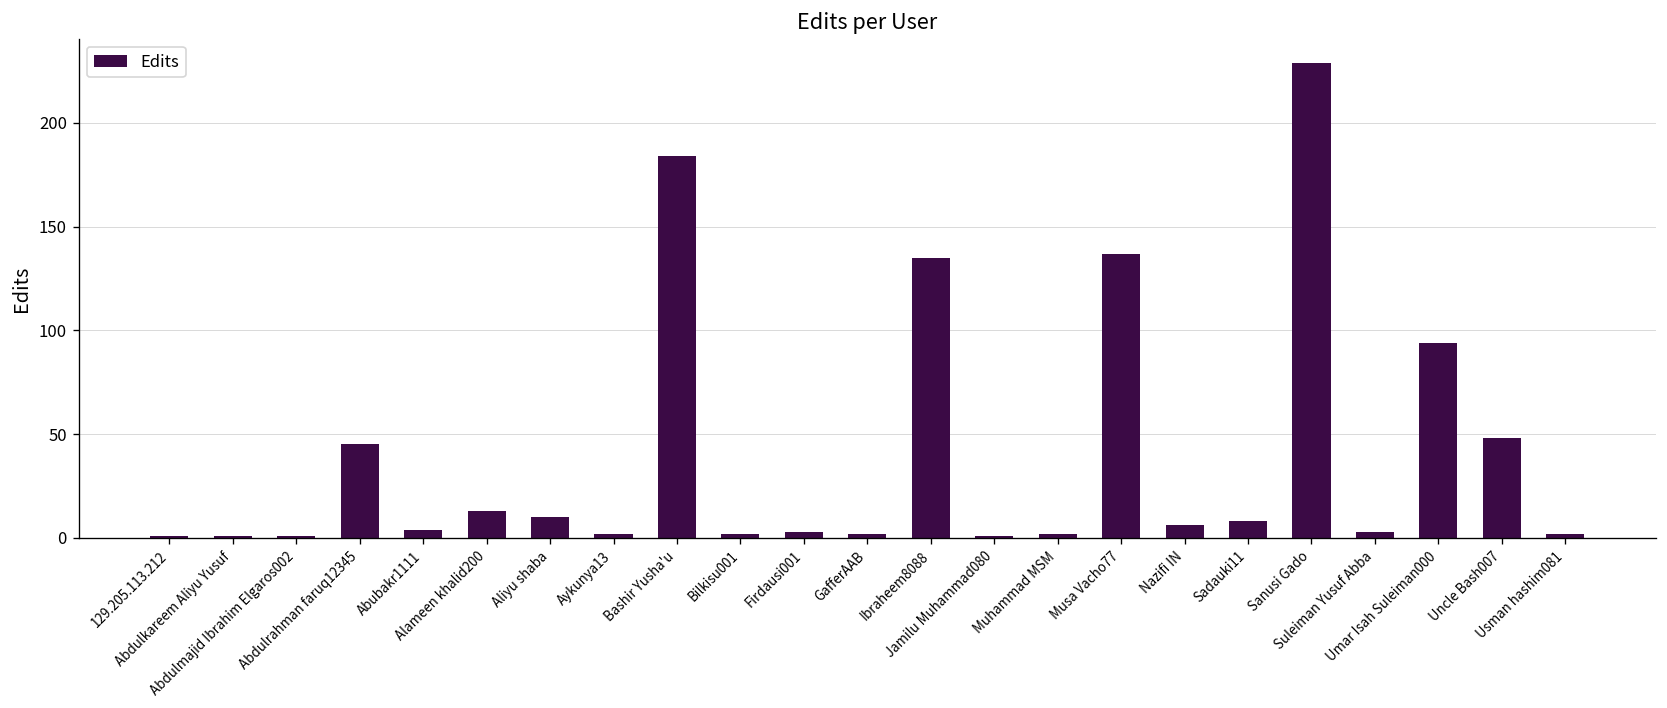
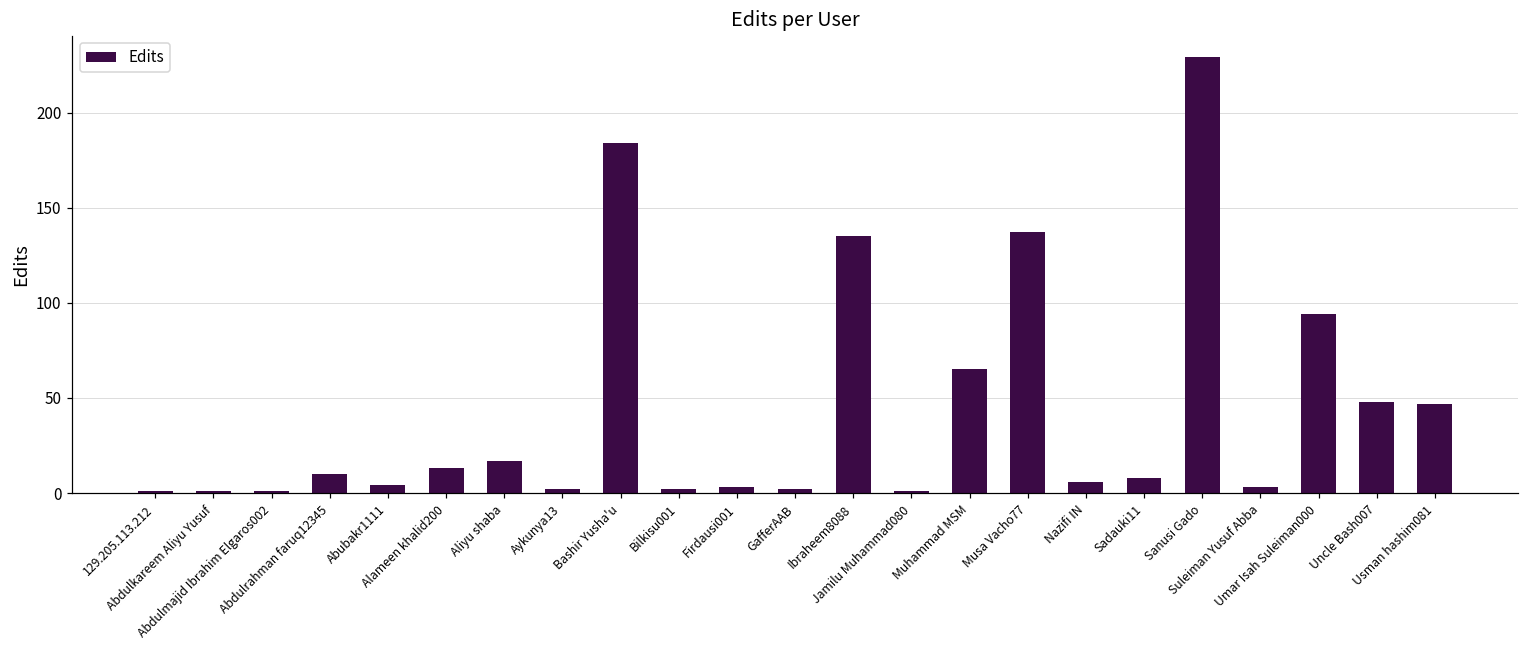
Abdulrahman faruq12345: 45 -> 10
Aliyu shaba: 10 -> 17
Muhammad MSM: 2 -> 65
Usman hashim081: 2 -> 47
